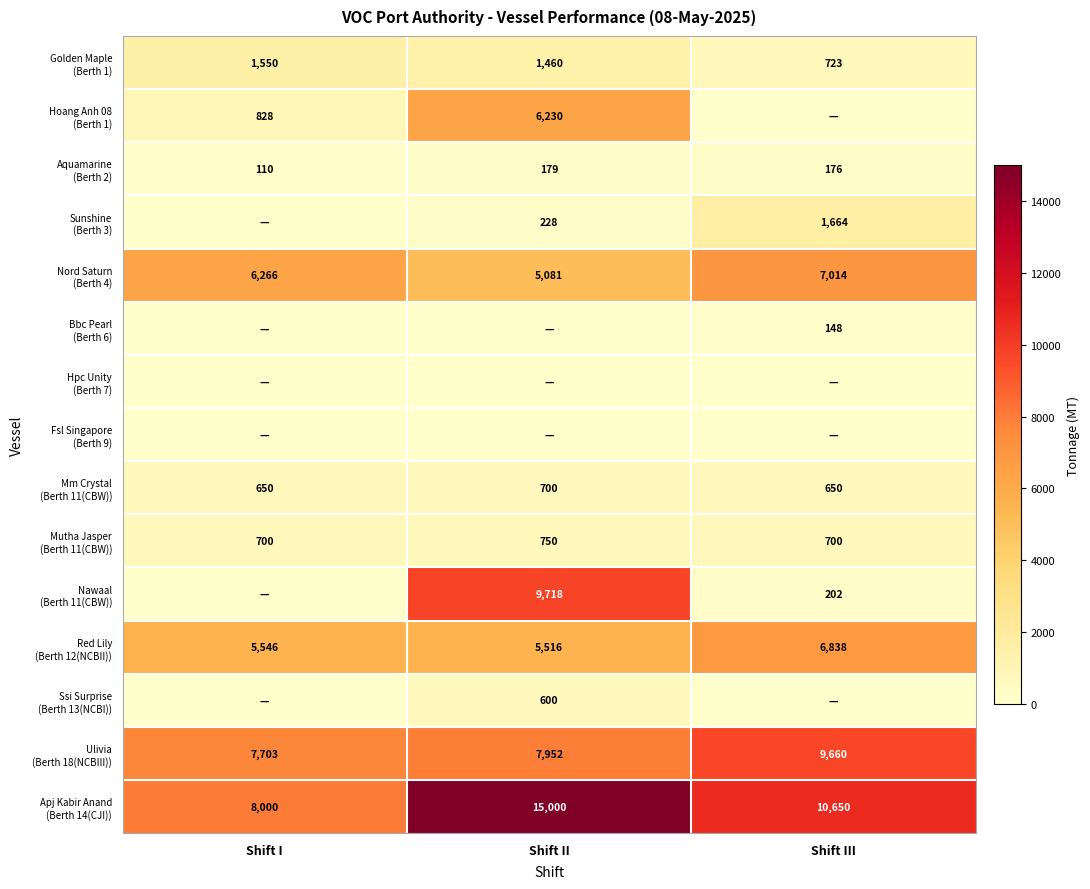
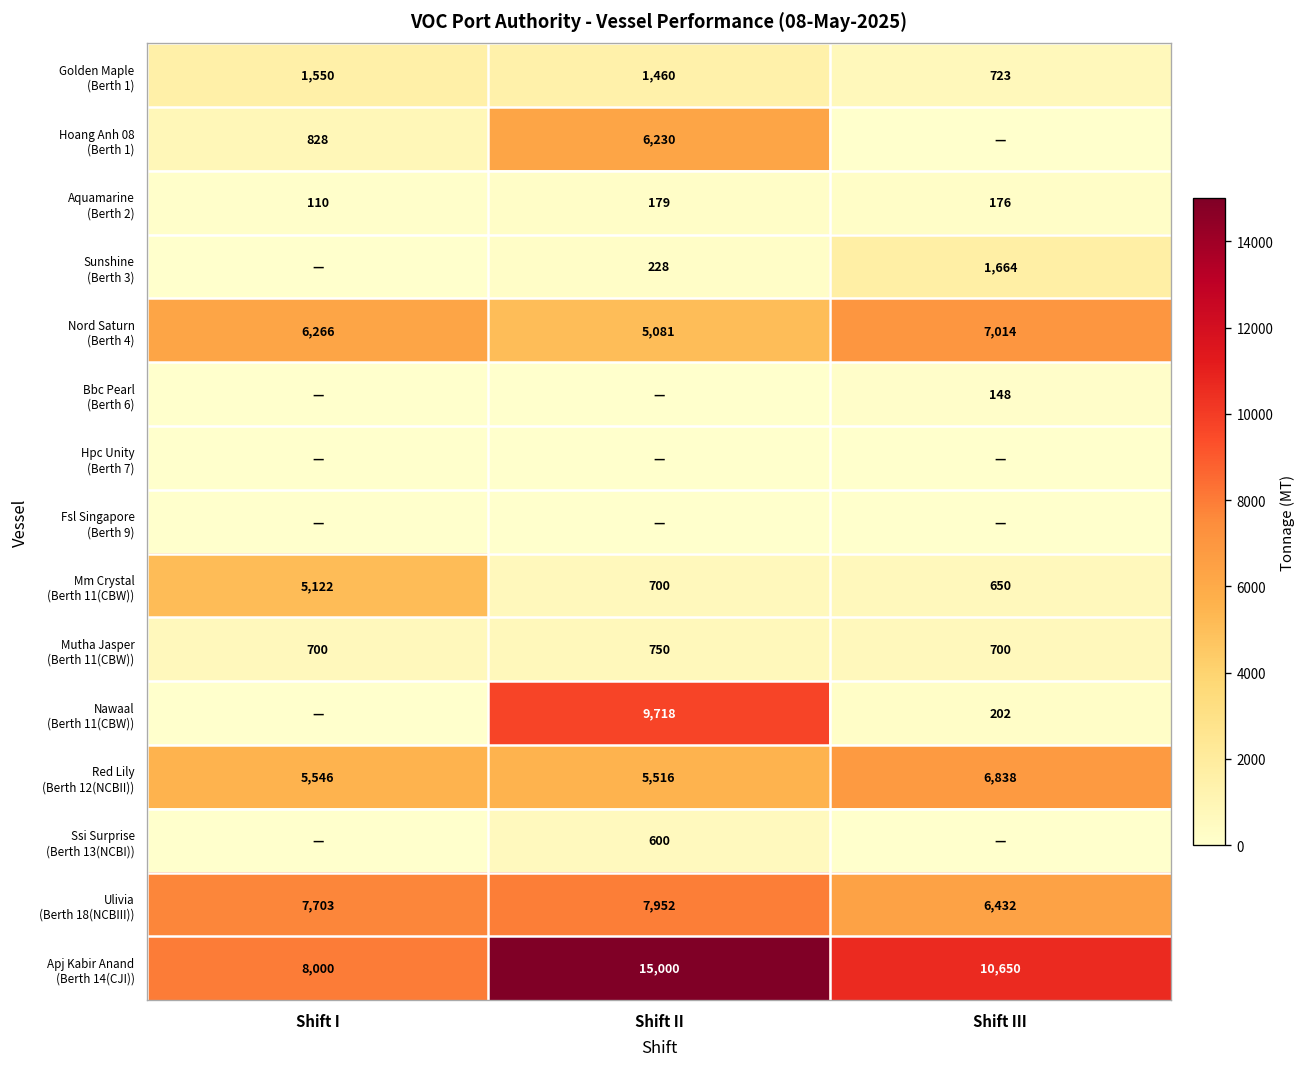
Mm Crystal (Berth 11(CBW)), Shift I: 650 -> 5,122
Ulivia (Berth 18(NCBIII)), Shift III: 9,660 -> 6,432
